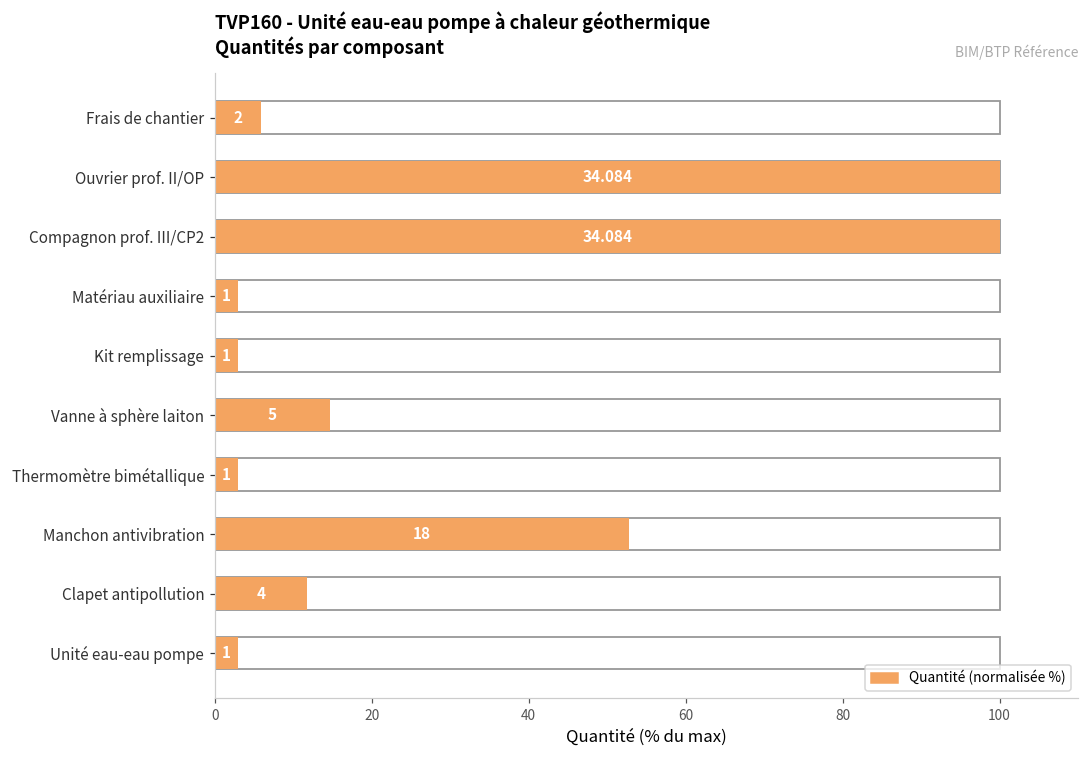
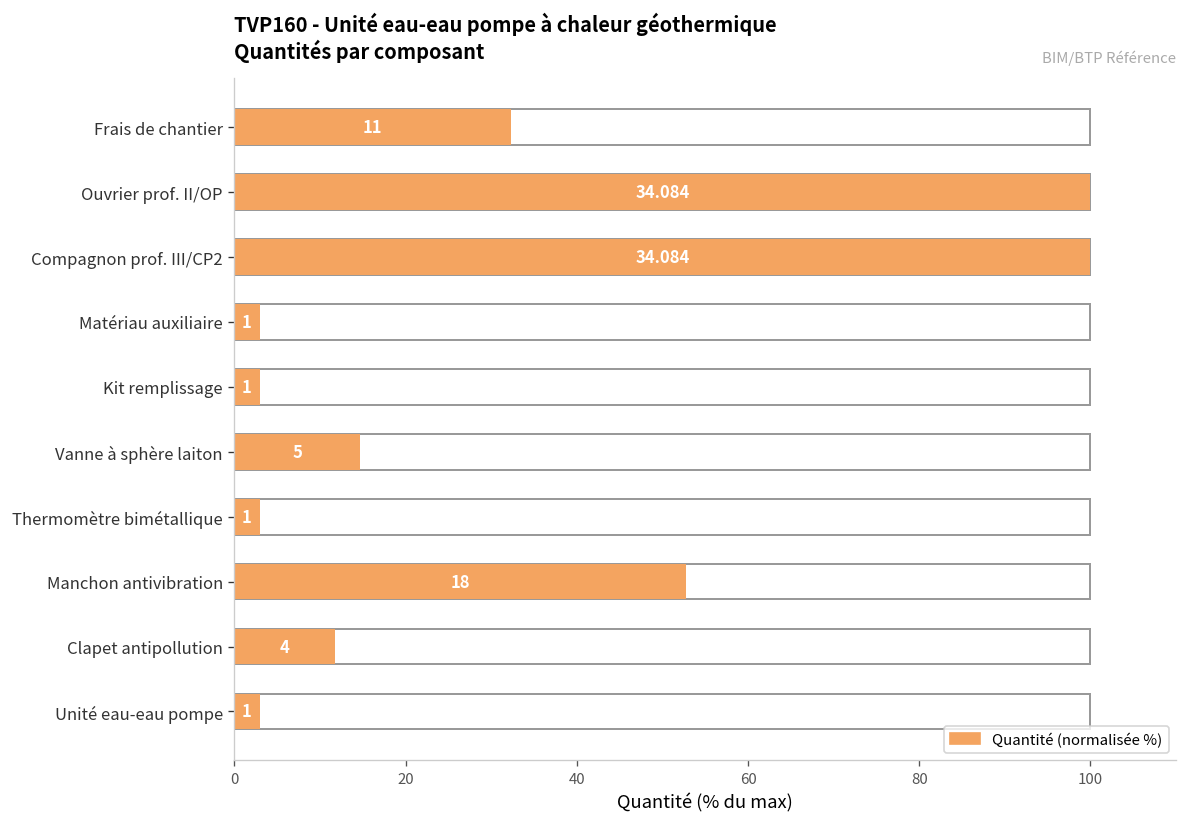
Frais de chantier: 2 -> 11
